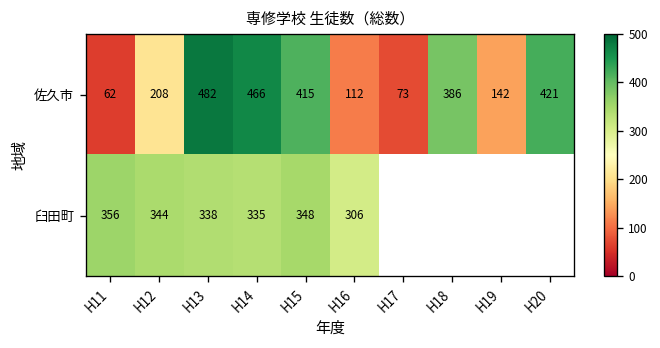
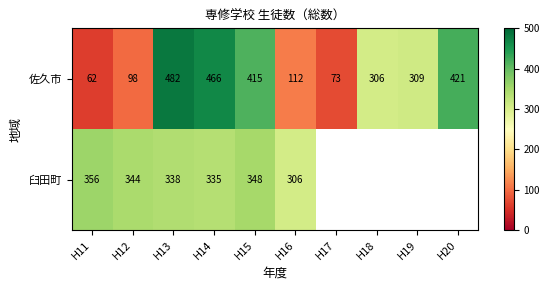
佐久市, H12: 208 -> 98
佐久市, H18: 386 -> 306
佐久市, H19: 142 -> 309
